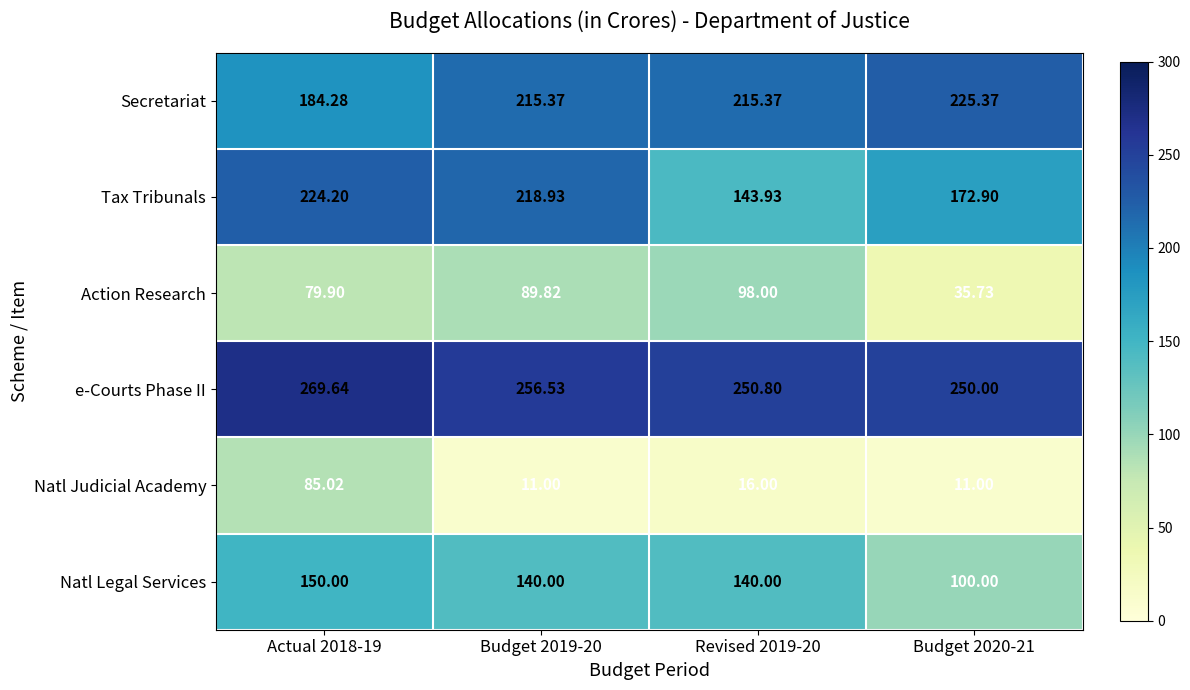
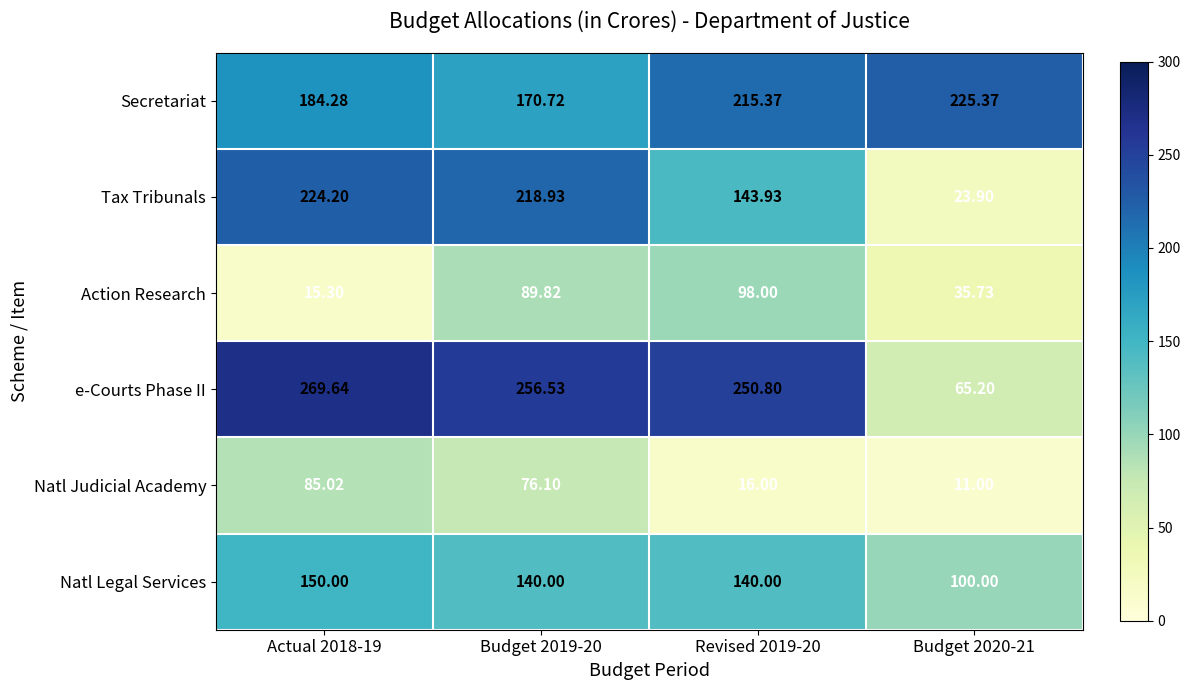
Secretariat, Budget 2019-20: 215.37 -> 170.72
Tax Tribunals, Budget 2020-21: 172.90 -> 23.90
Action Research, Actual 2018-19: 79.90 -> 15.30
e-Courts Phase II, Budget 2020-21: 250.00 -> 65.20
Natl Judicial Academy, Budget 2019-20: 11.00 -> 76.10
